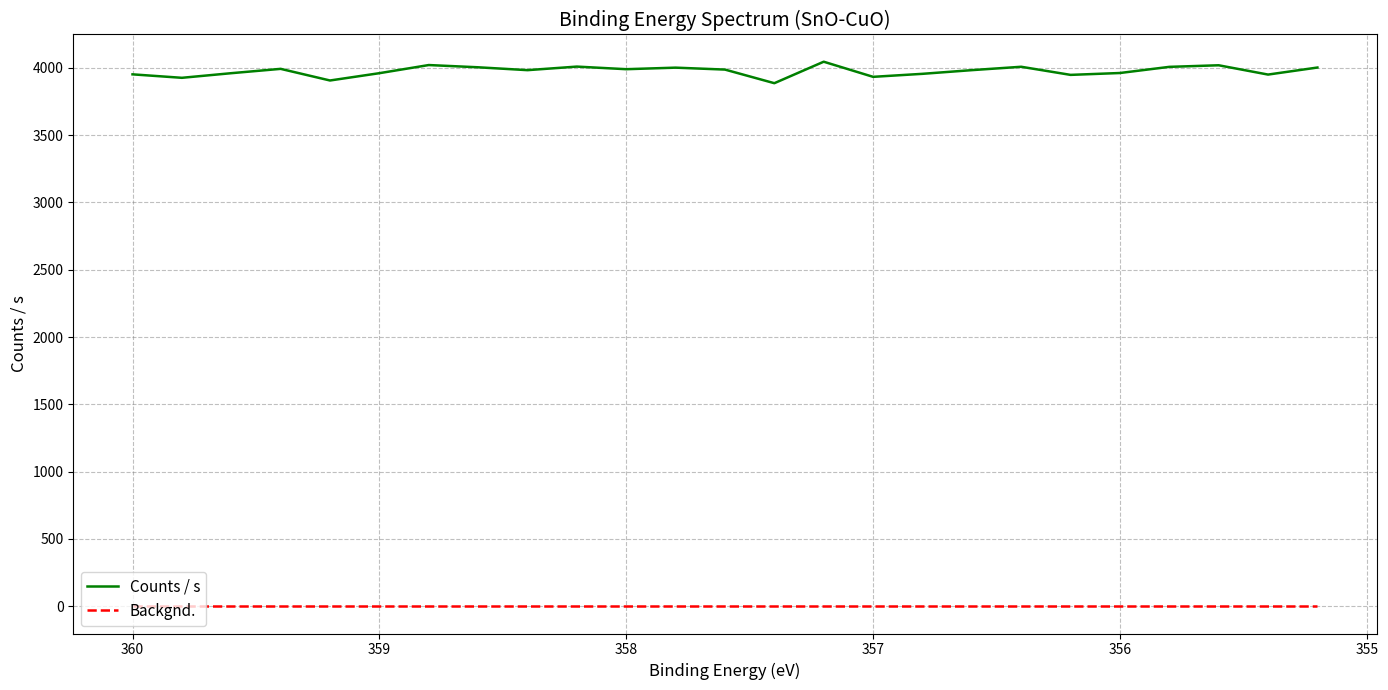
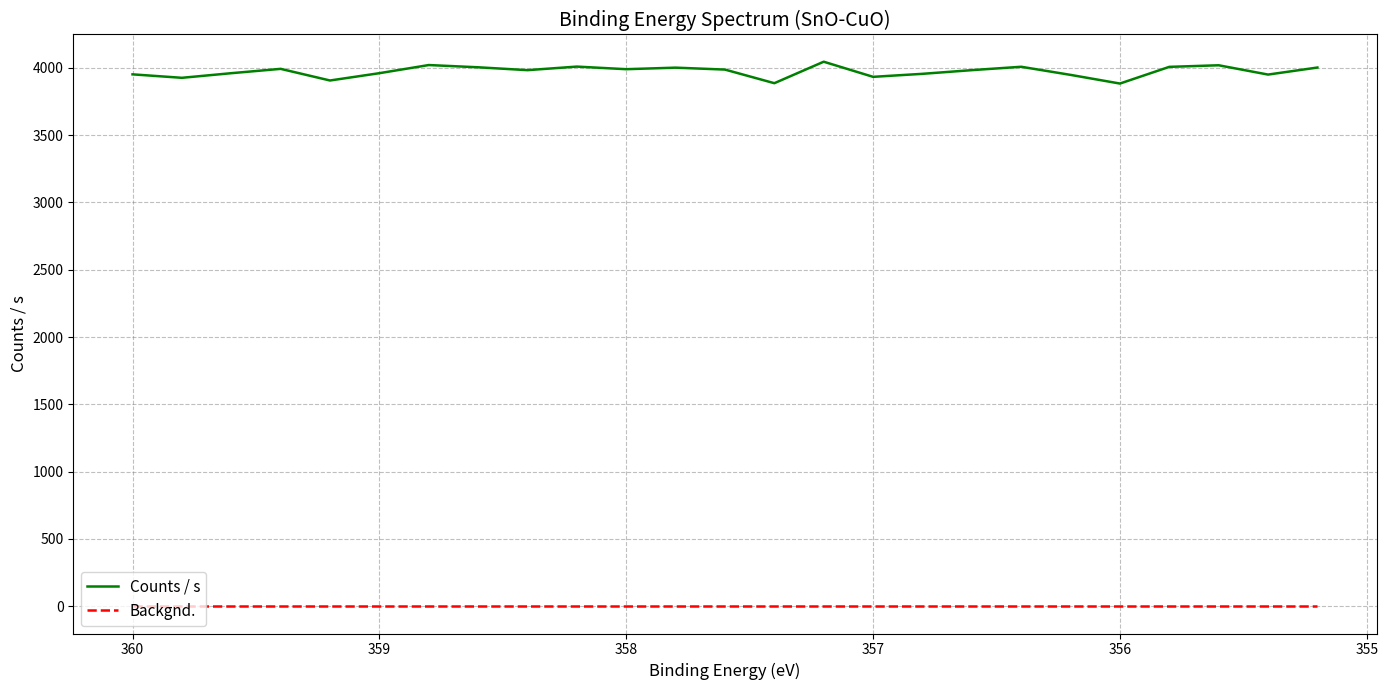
Counts / s, 356: 3960 -> 3880
